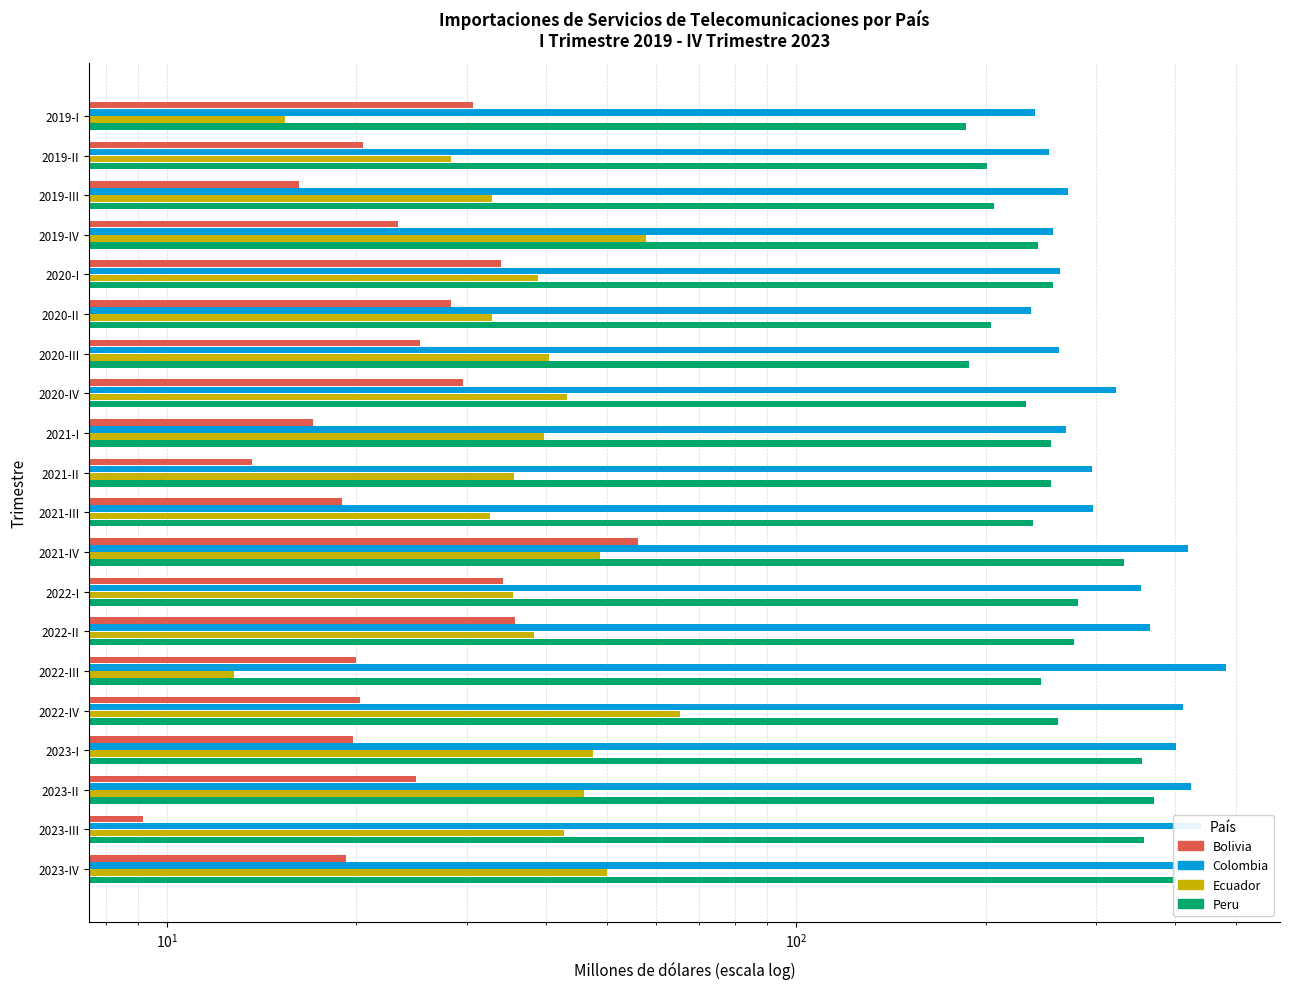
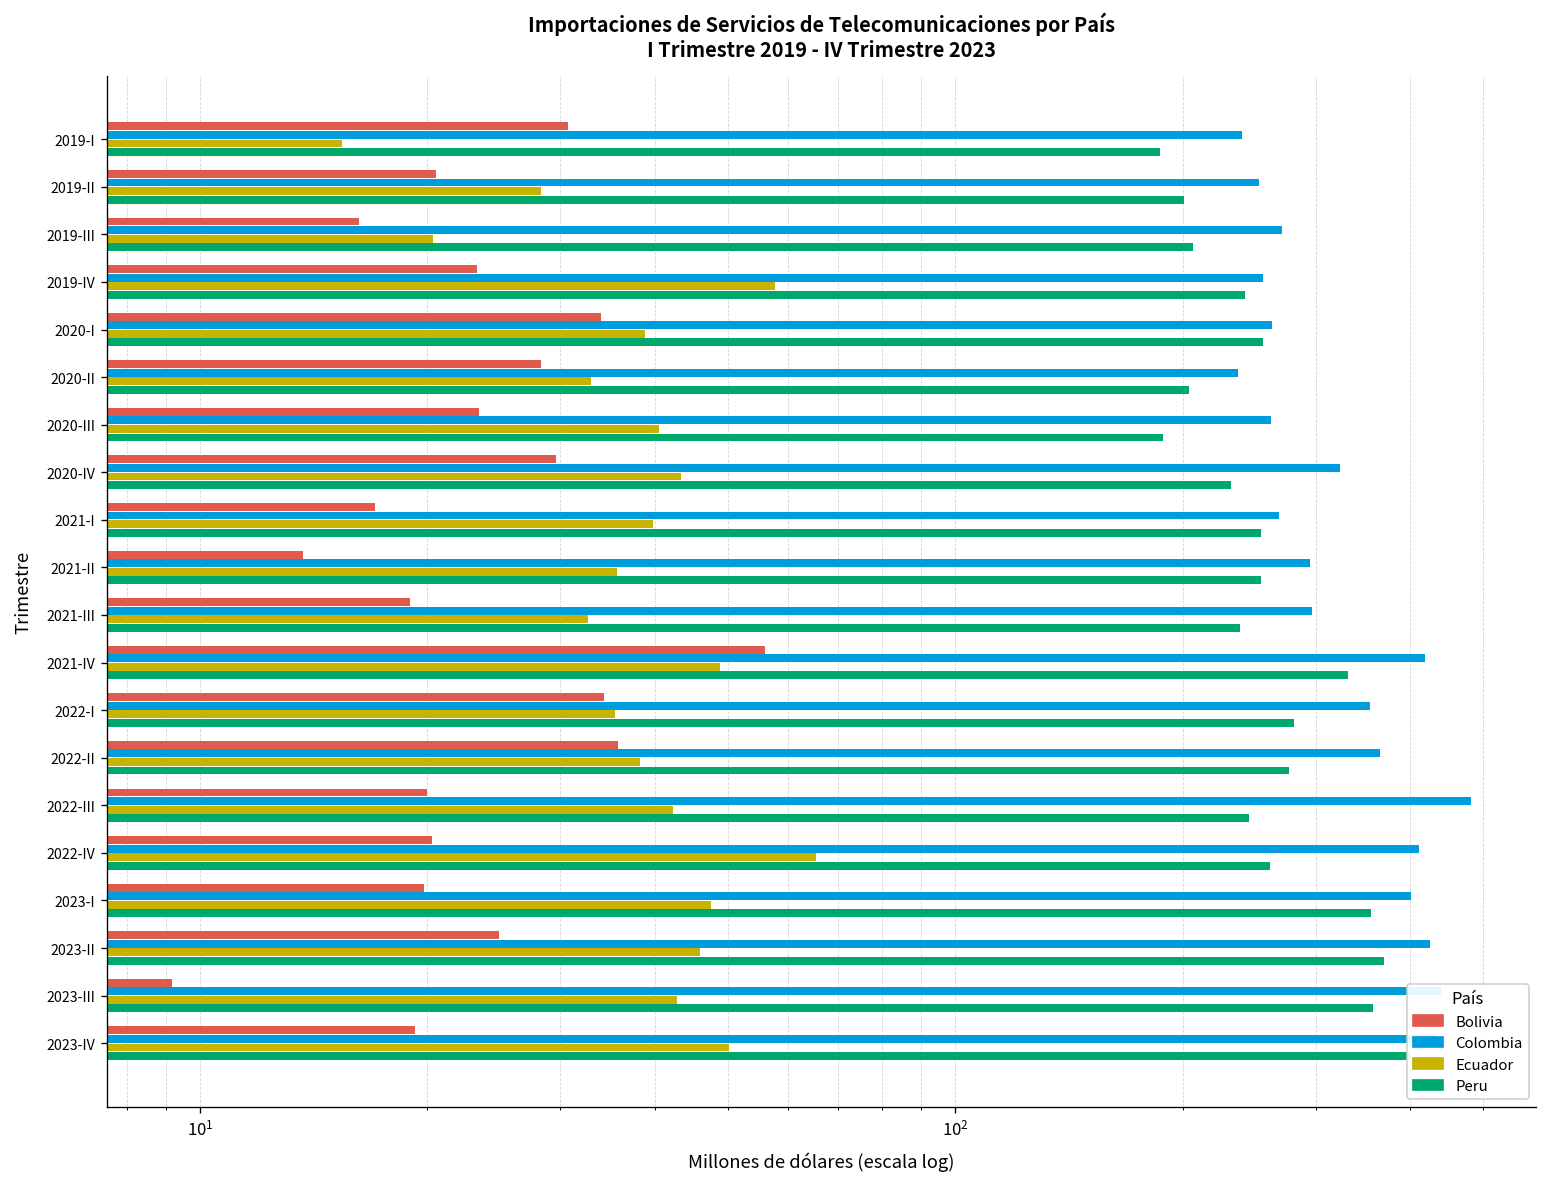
Ecuador, 2019-III: 33 -> 20.4
Bolivia, 2020-III: 25.3 -> 23.4
Ecuador, 2022-III: 12.8 -> 42
